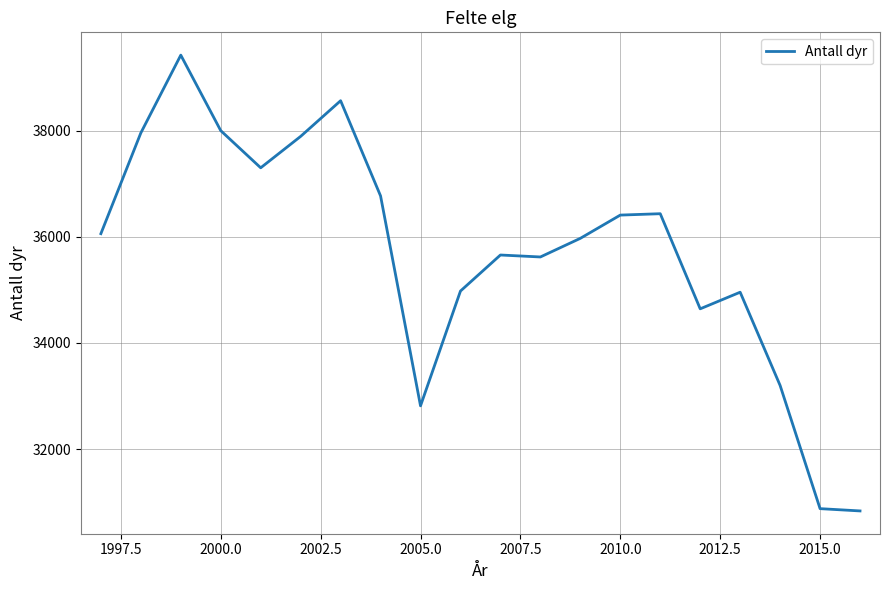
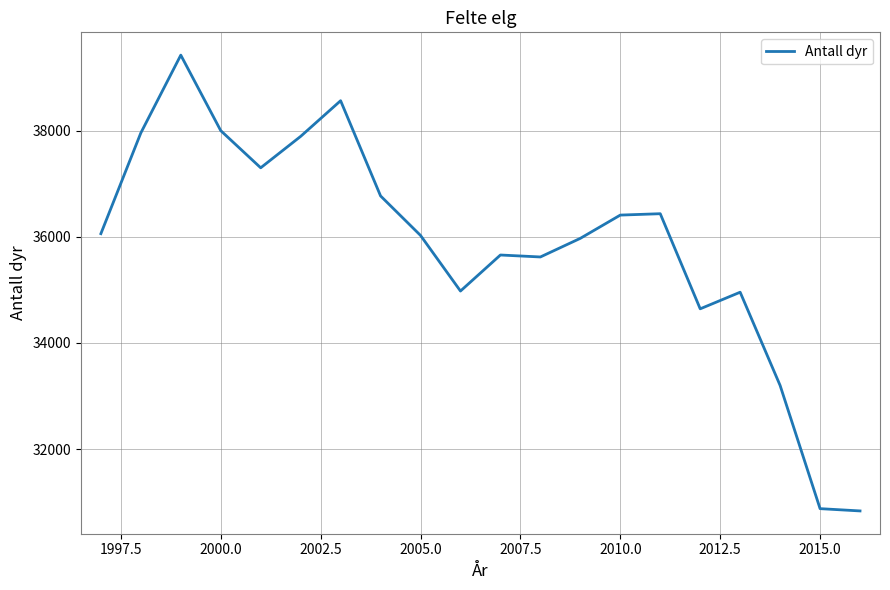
2005.0: 32800 -> 36000
